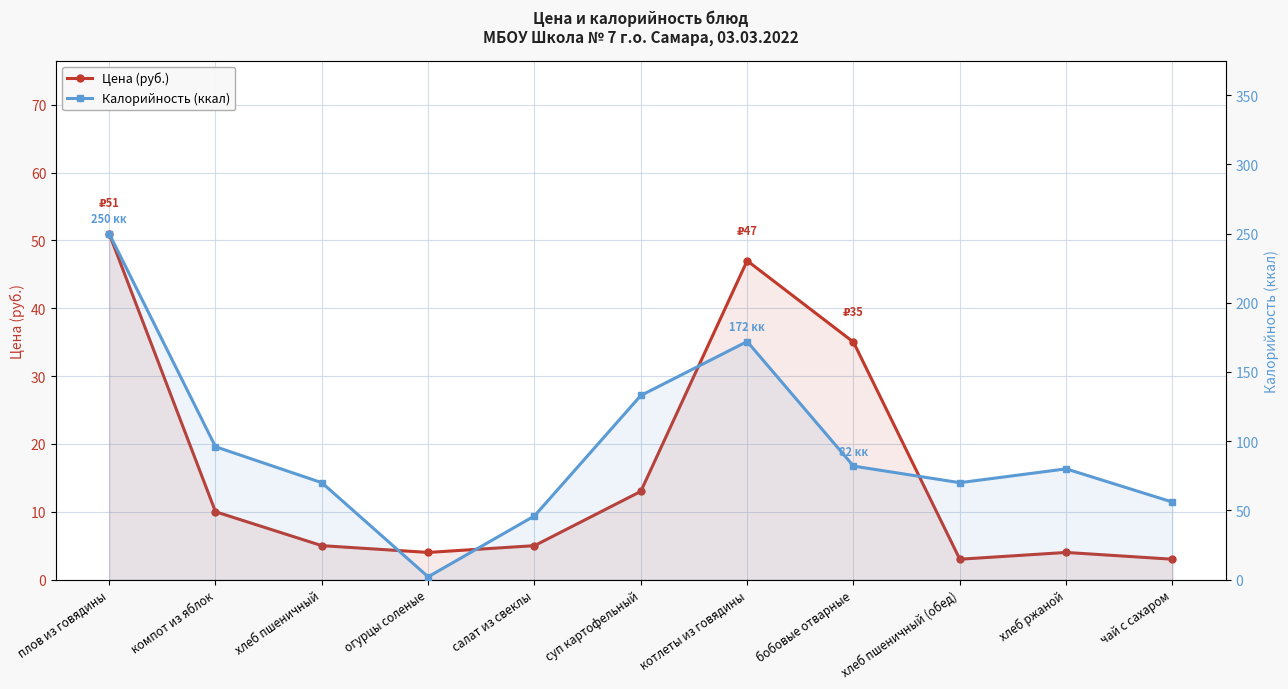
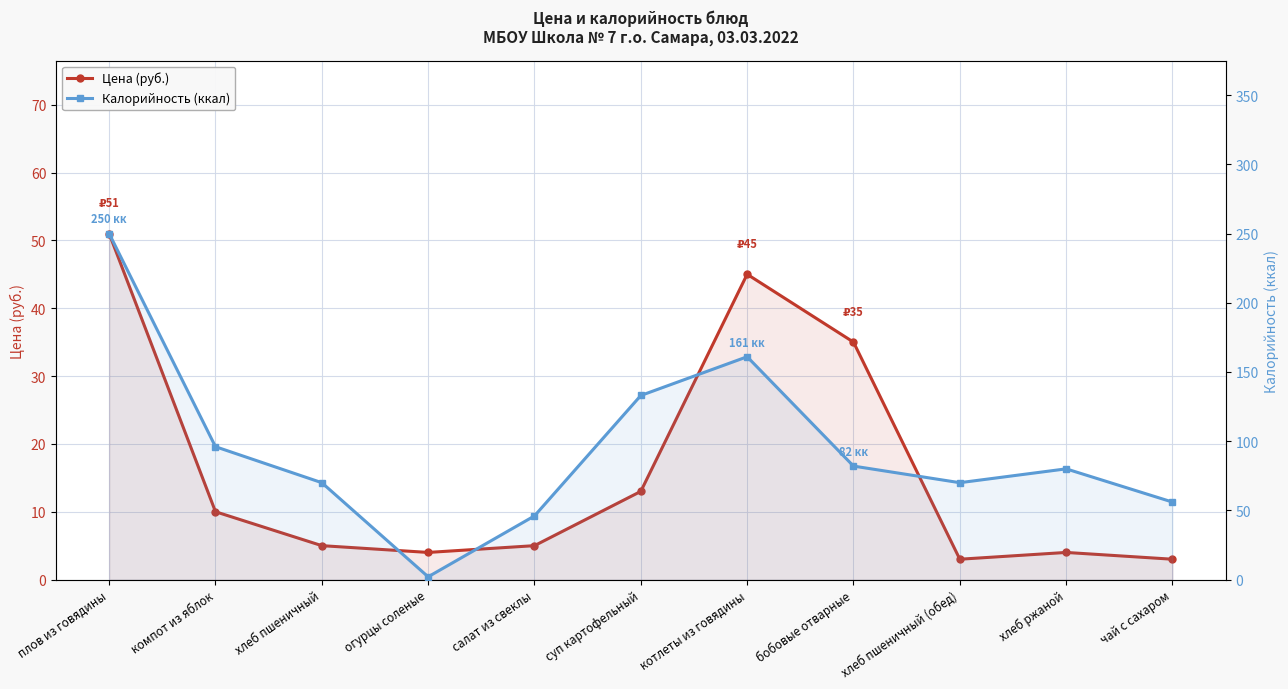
Цена (руб.), котлеты из говядины: 47 -> 45
Калорийность (ккал), котлеты из говядины: 172 -> 161
